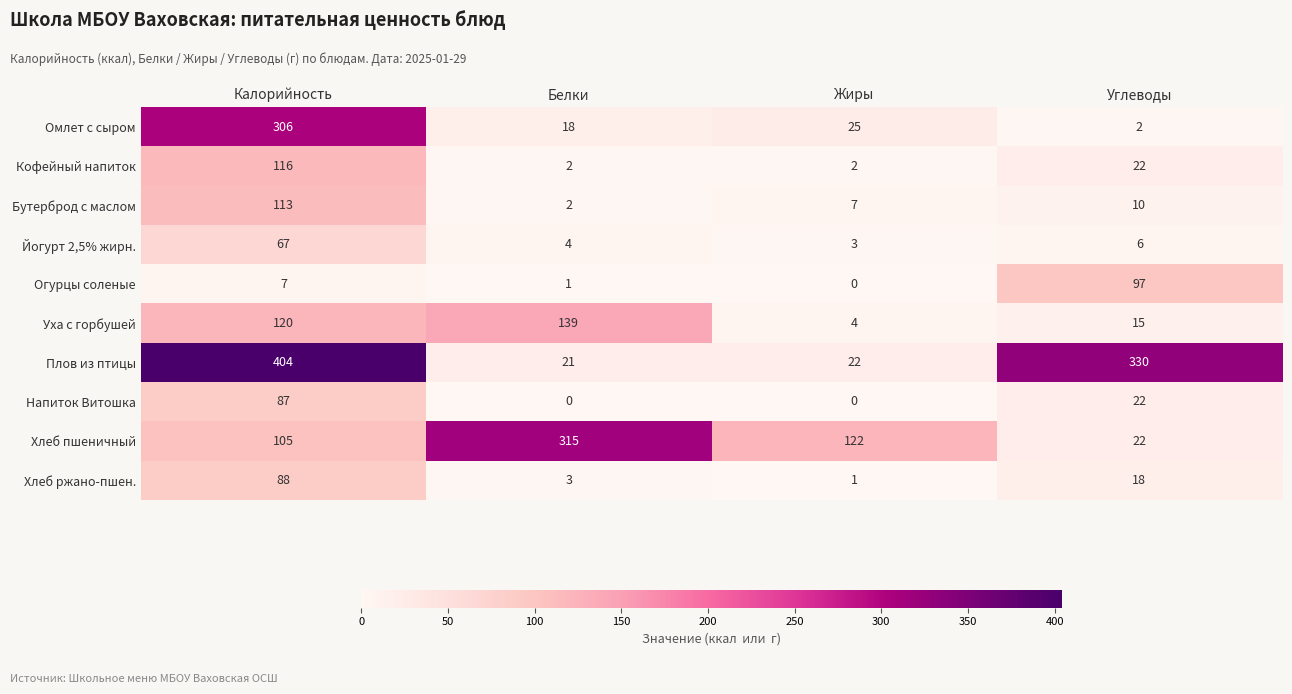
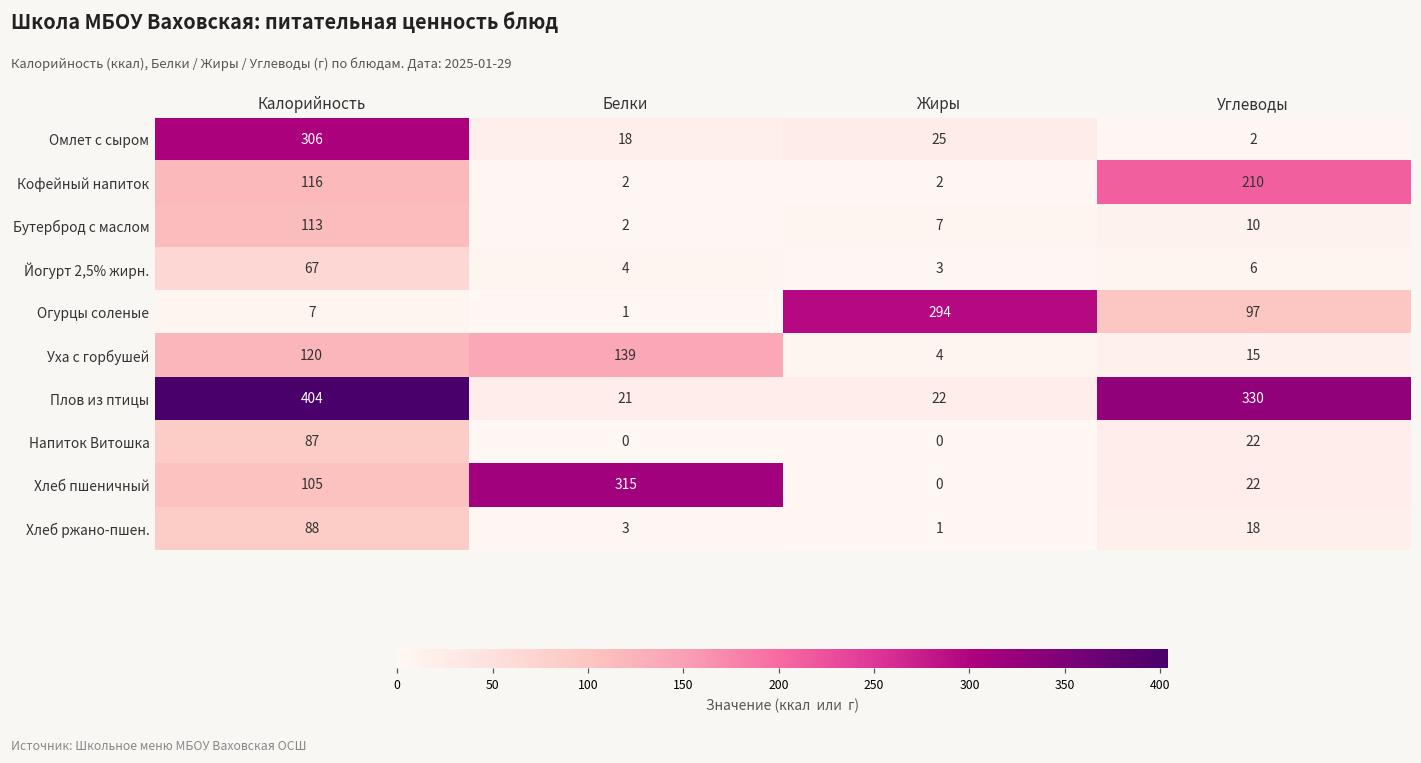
Кофейный напиток, Углеводы: 22 -> 210
Огурцы соленые, Жиры: 0 -> 294
Хлеб пшеничный, Жиры: 122 -> 0
